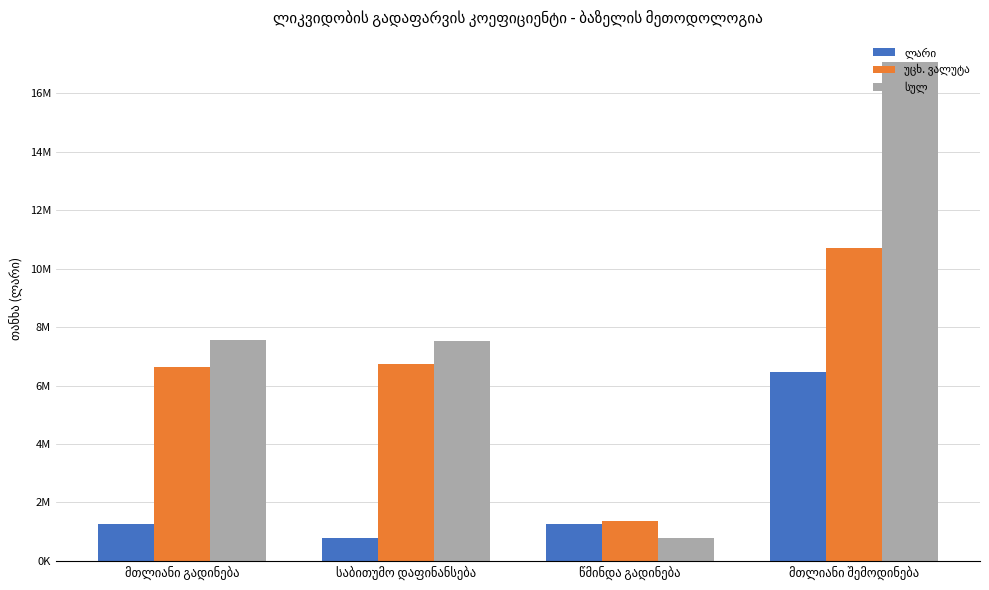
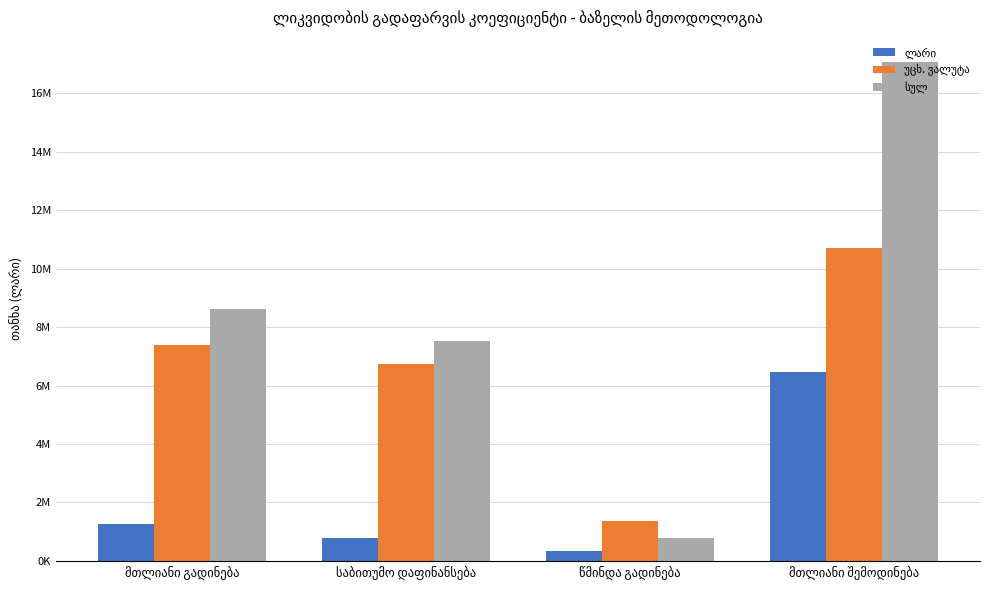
უცხ. ვალუტა, მთლიანი გადინება: 6600000 -> 7400000
სულ, მთლიანი გადინება: 7500000 -> 8600000
ლარი, წმინდა გადინება: 1300000 -> 300000
